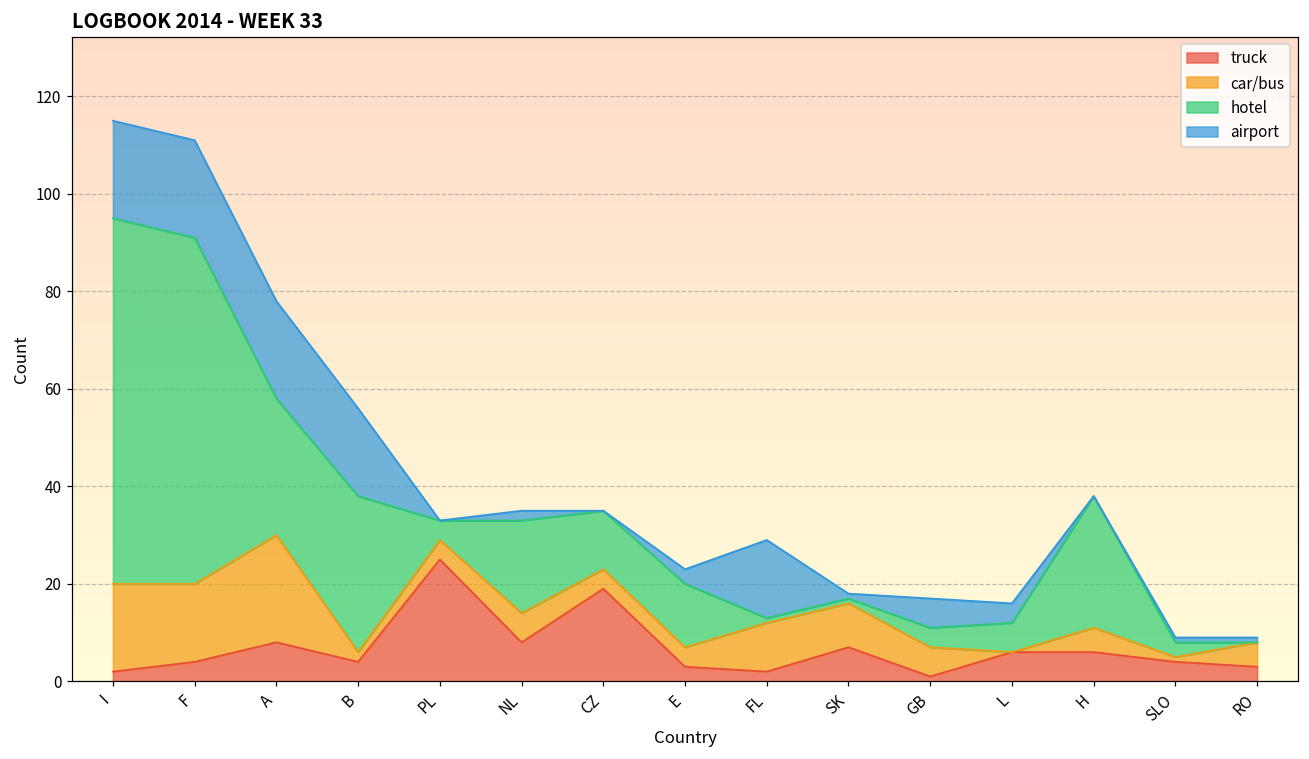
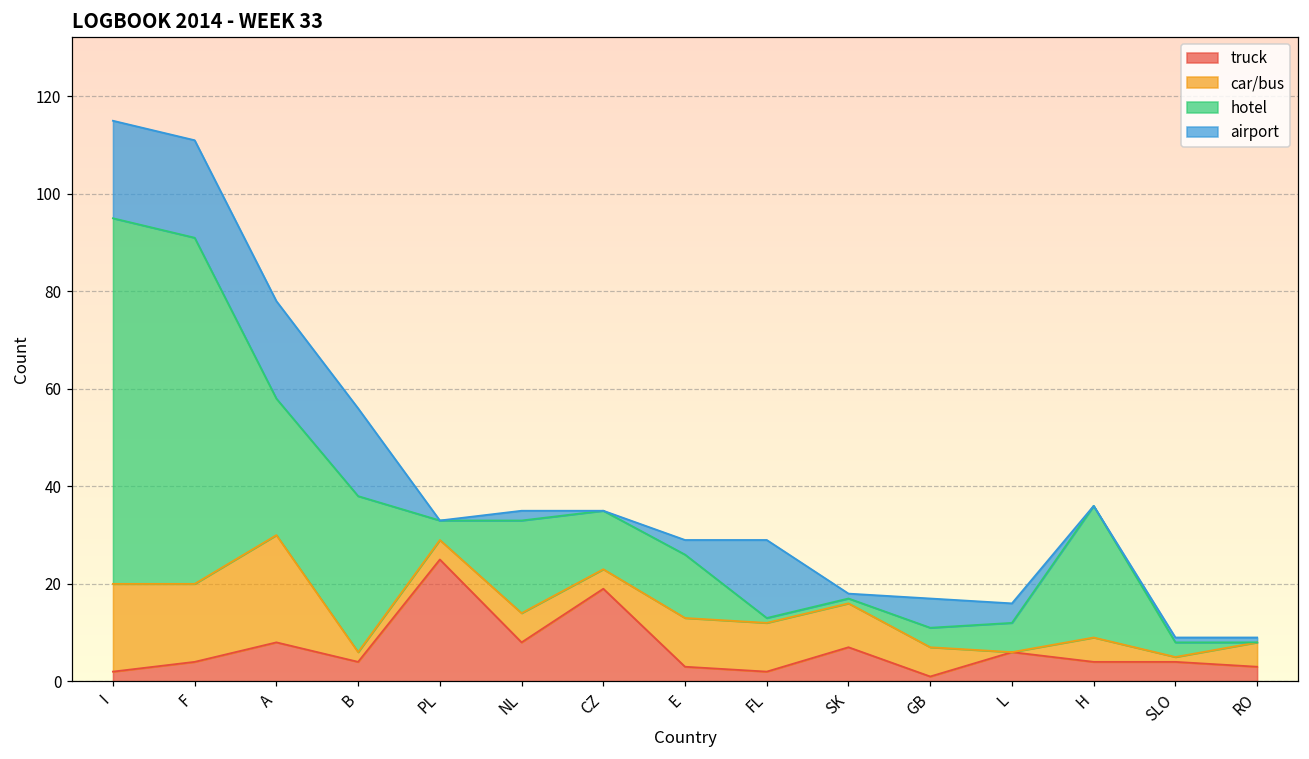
car/bus, E: 4 -> 10
truck, H: 6 -> 4
